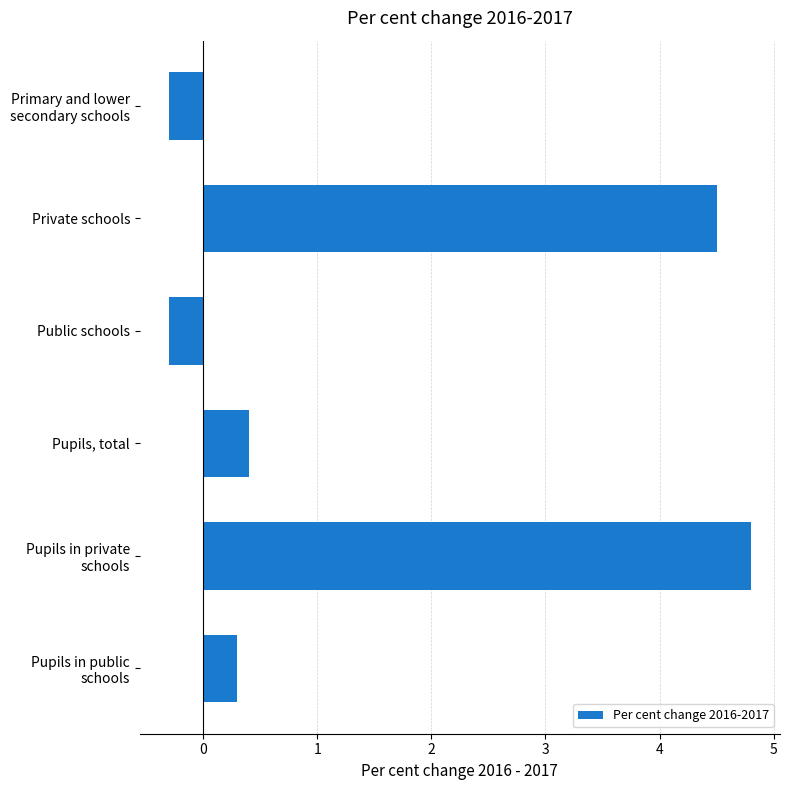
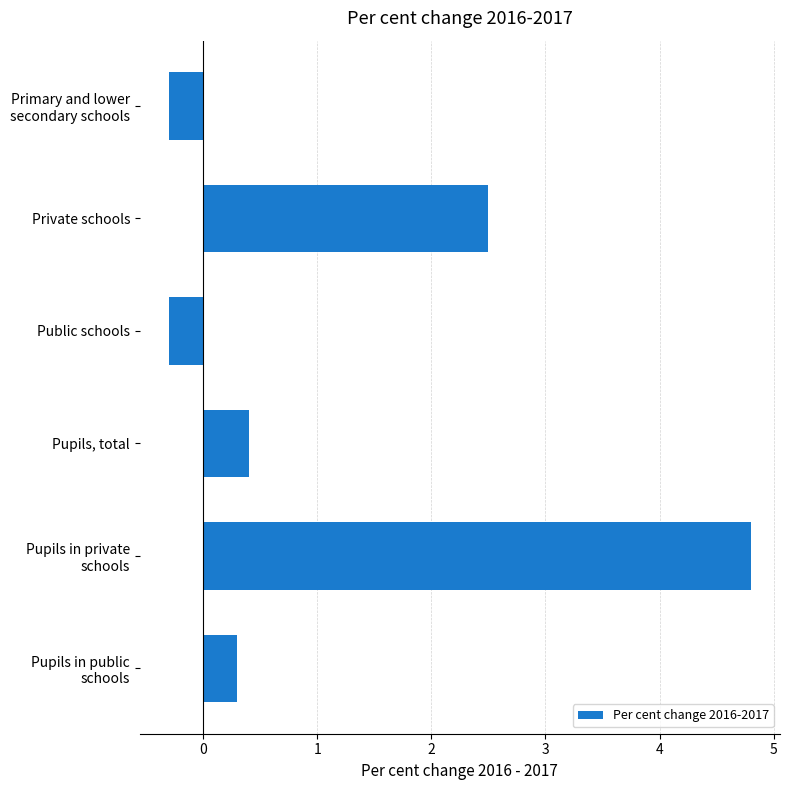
Private schools: 4.5 -> 2.5
